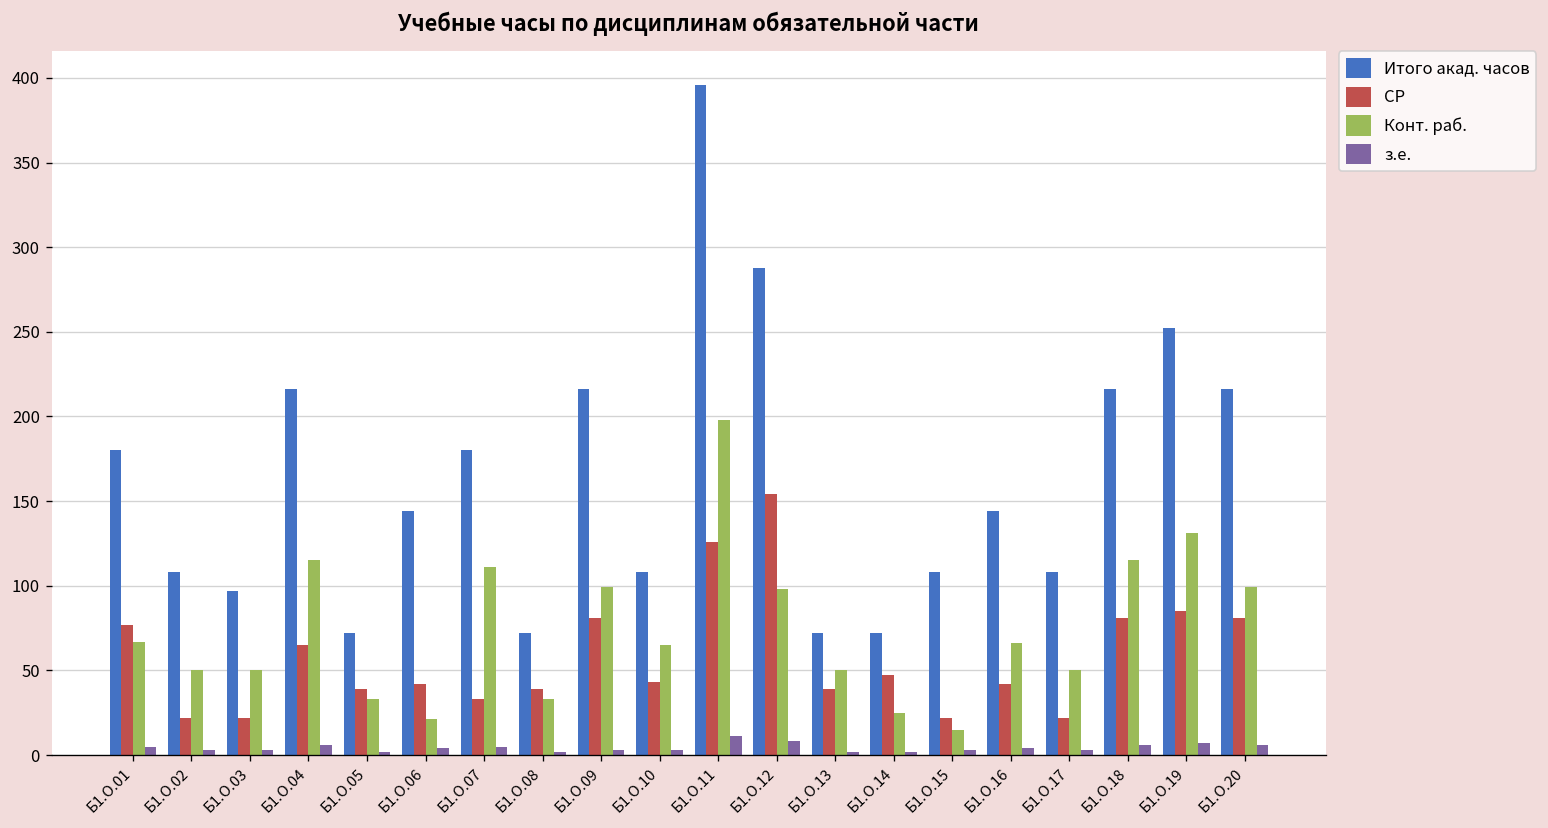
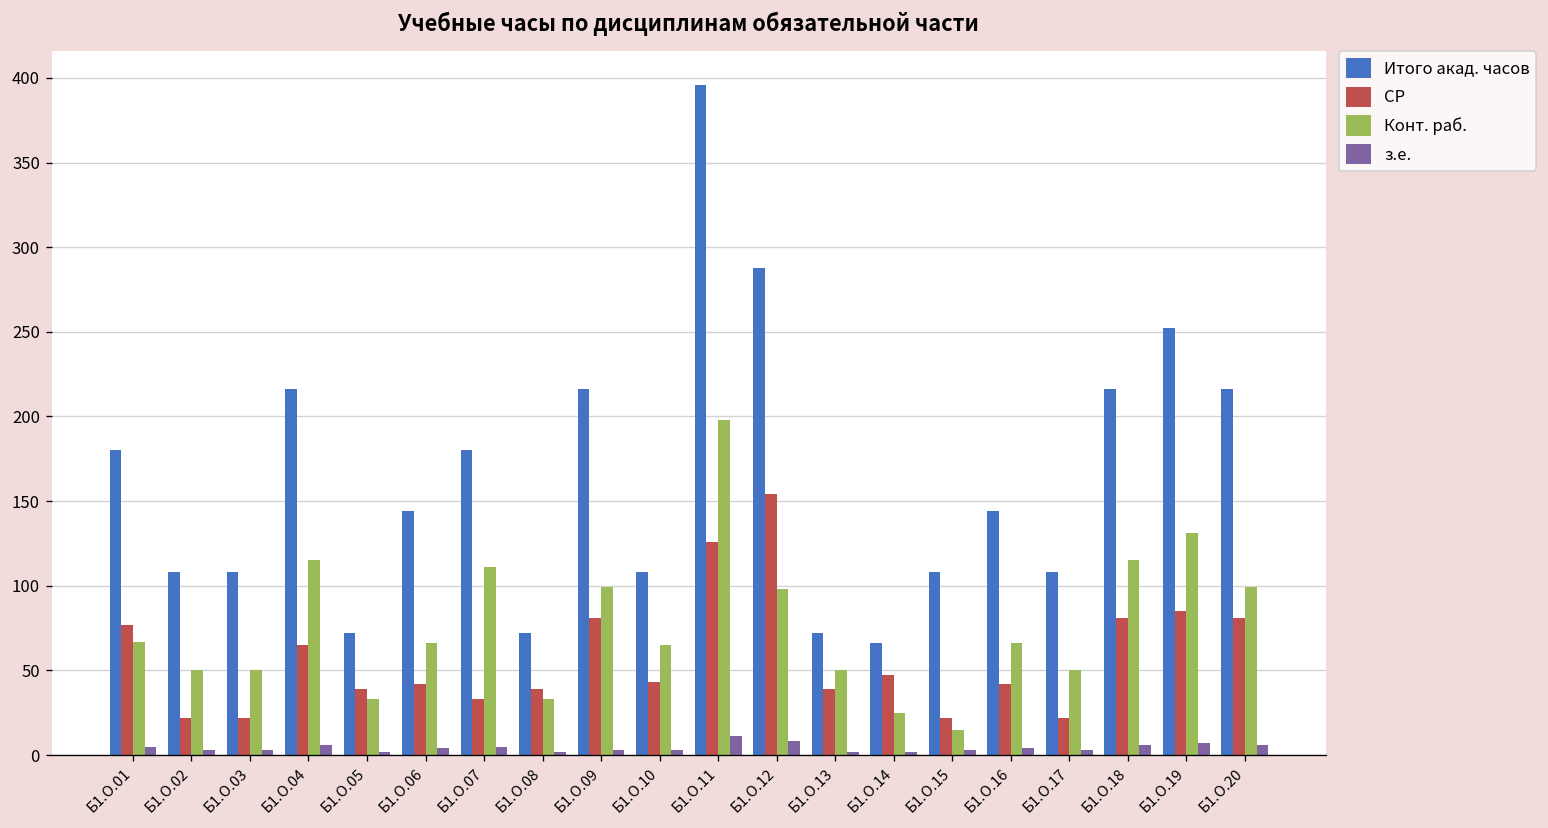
Итого акад. часов, Б1.О.03: 97 -> 108
Конт. раб., Б1.О.06: 21 -> 66
Итого акад. часов, Б1.О.14: 72 -> 66
